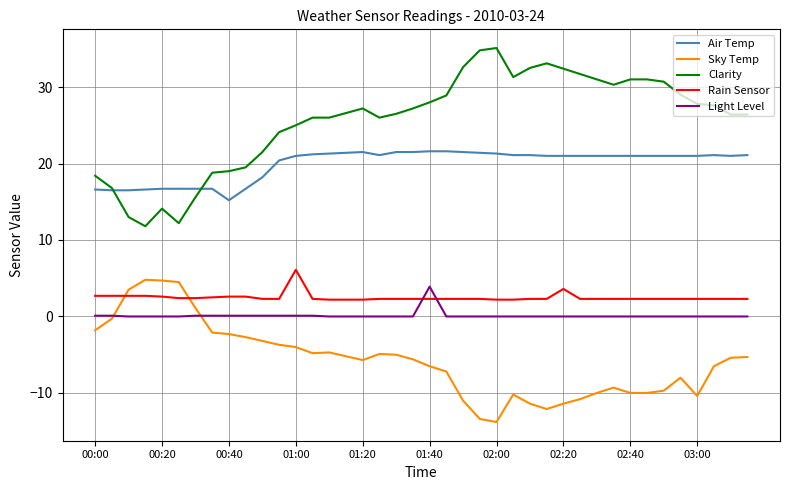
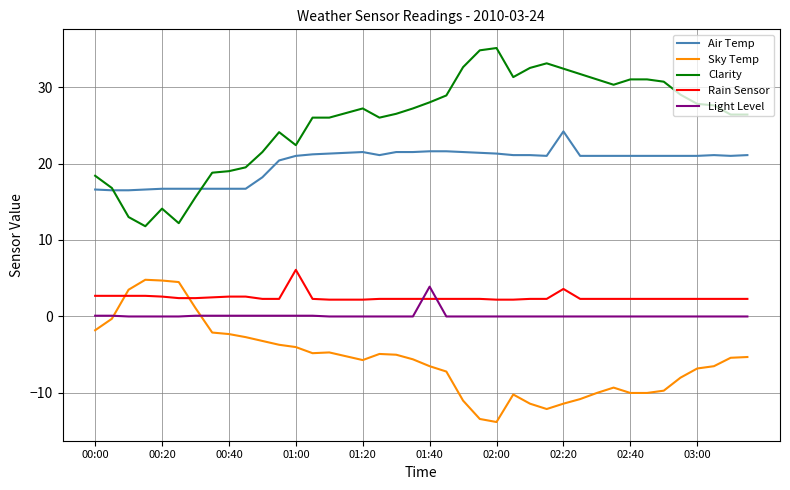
Air Temp, 00:40: 15 -> 17
Clarity, 01:00: 25 -> 22
Air Temp, 02:20: 21 -> 24
Sky Temp, 03:00: -10 -> -7
